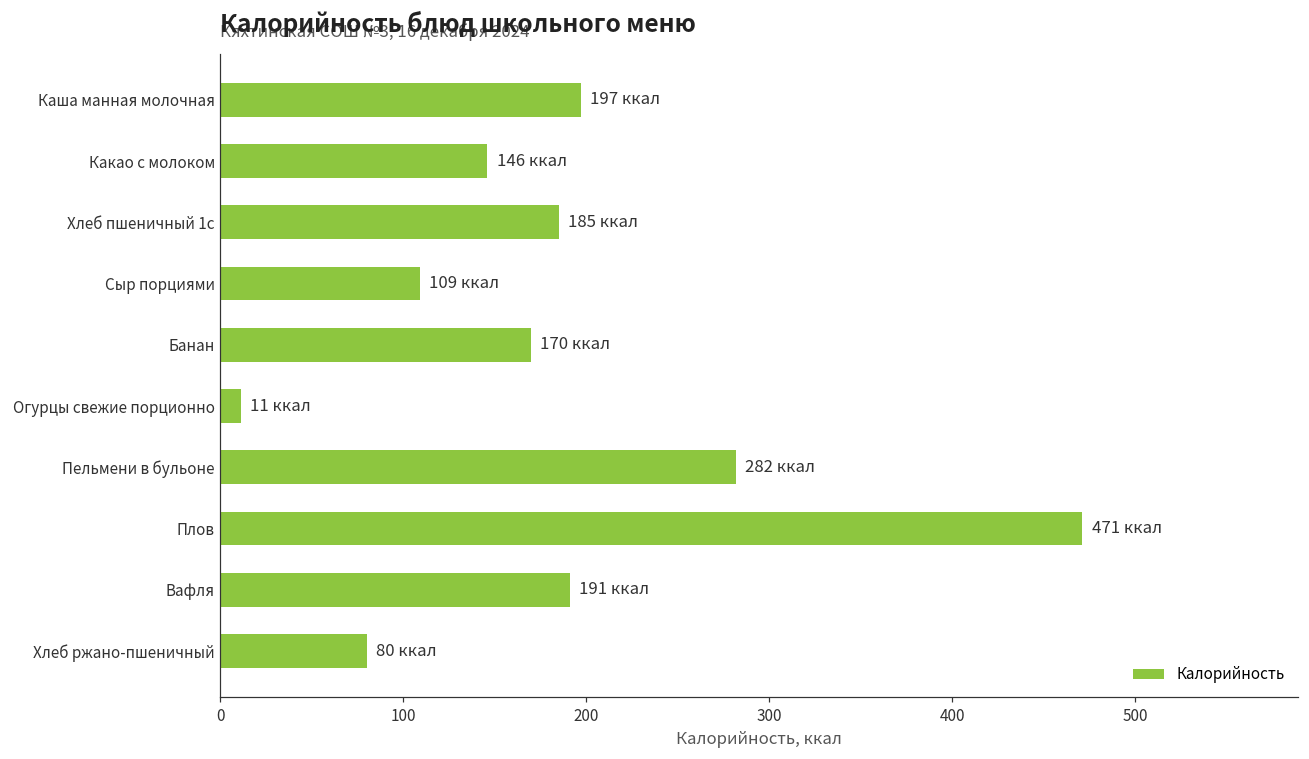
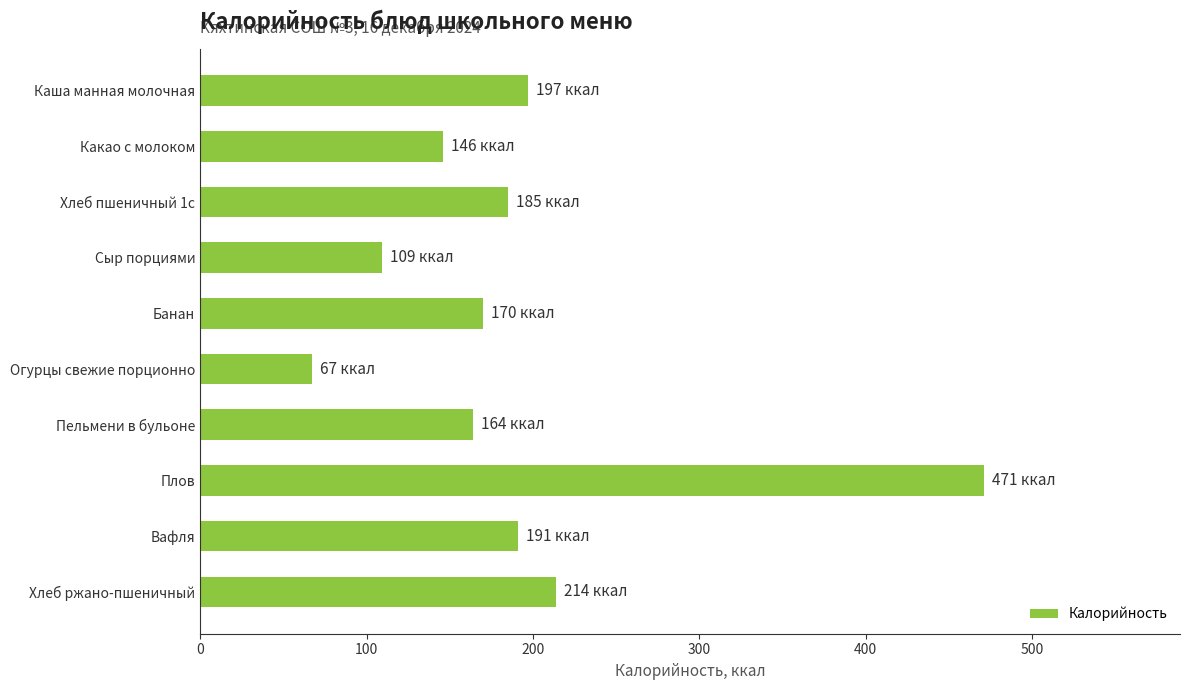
Огурцы свежие порционно: 11 -> 67
Пельмени в бульоне: 282 -> 164
Хлеб ржано-пшеничный: 80 -> 214
